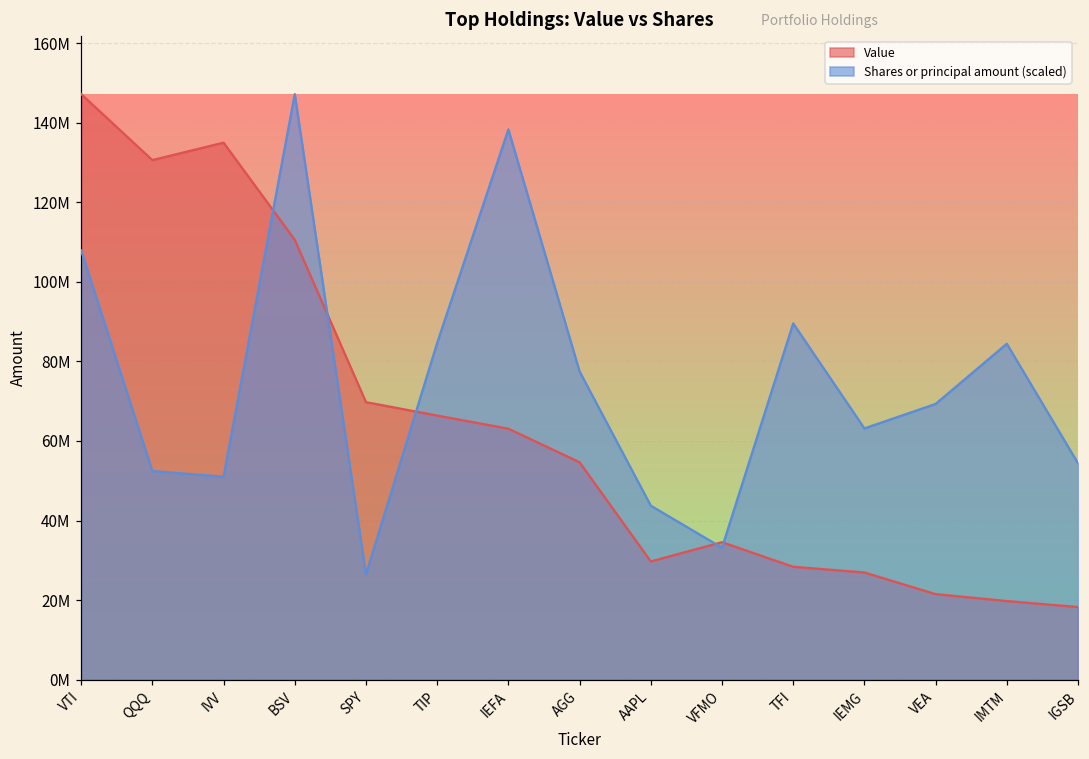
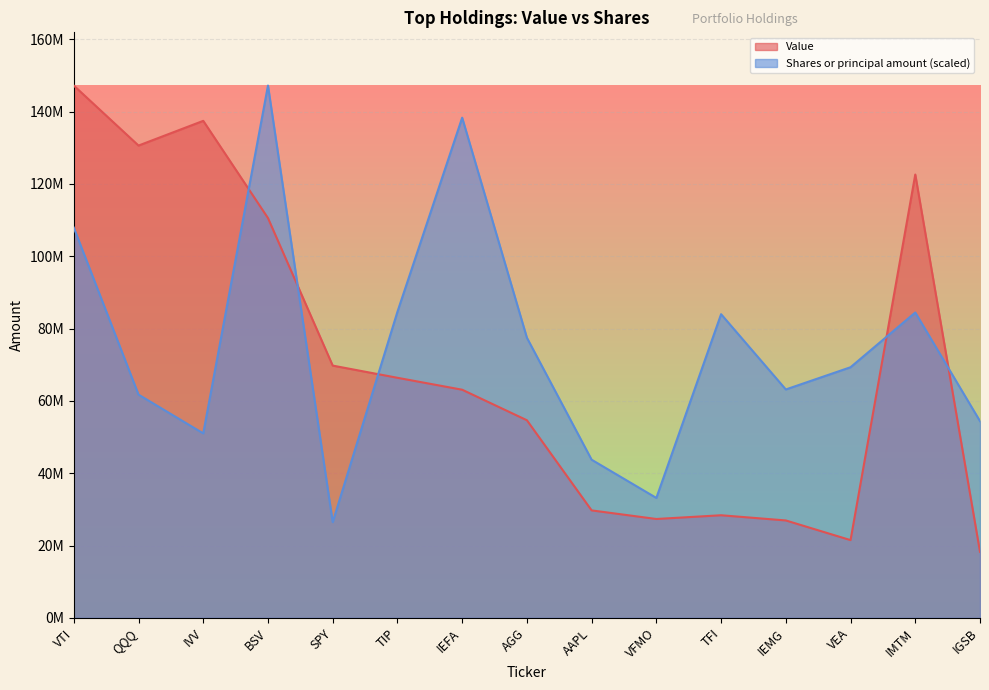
Shares or principal amount (scaled), QQQ: 52000000 -> 62000000
Value, IVV: 135000000 -> 137000000
Value, VFMO: 35000000 -> 27000000
Shares or principal amount (scaled), TFI: 90000000 -> 84000000
Value, IMTM: 20000000 -> 123000000
